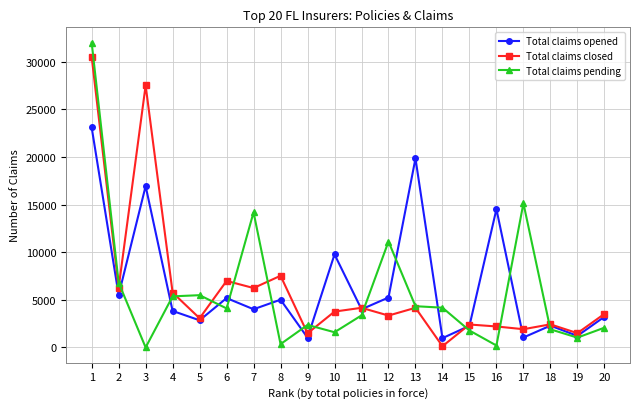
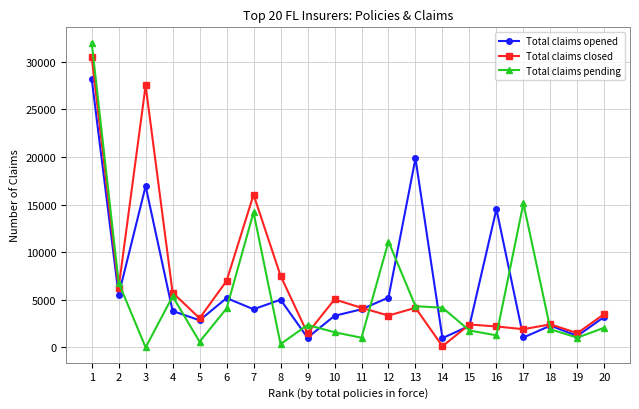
Total claims opened, 1: 23000 -> 28000
Total claims pending, 5: 5000 -> 1000
Total claims closed, 7: 6000 -> 16000
Total claims opened, 10: 10000 -> 3000
Total claims closed, 10: 4000 -> 5000
Total claims pending, 11: 3000 -> 1000
Total claims pending, 16: 0 -> 1000
